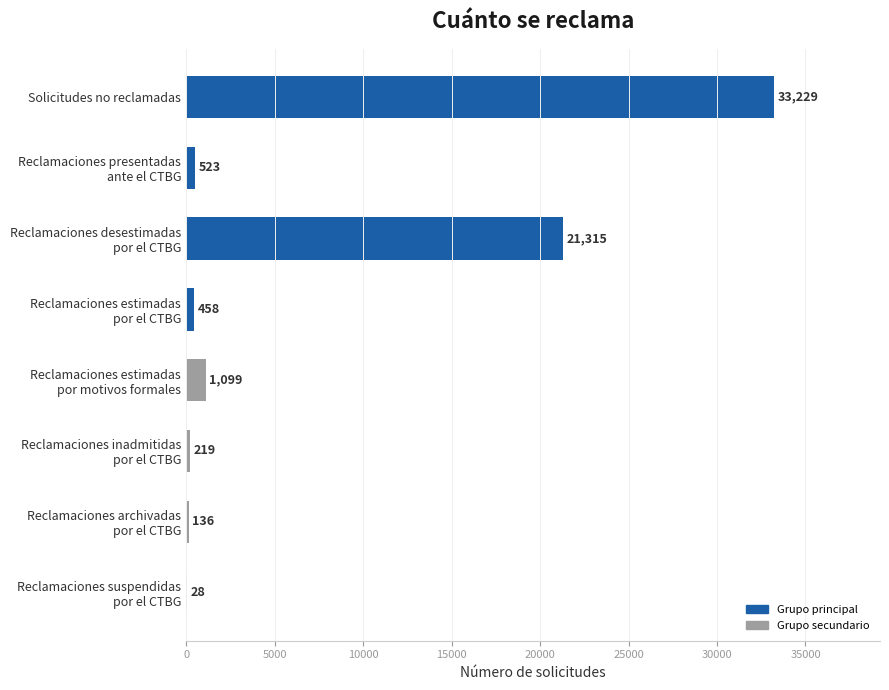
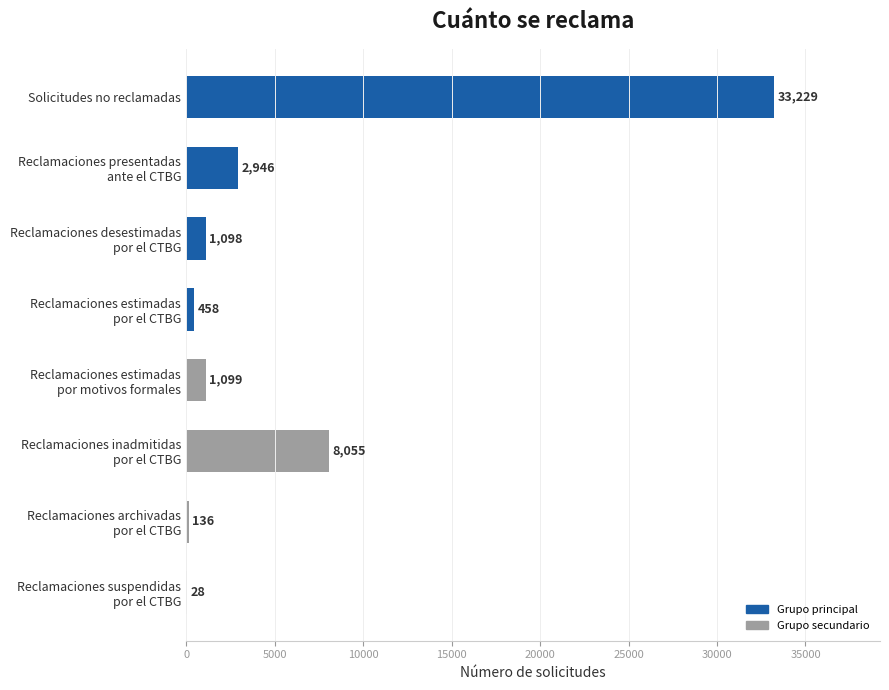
Reclamaciones presentadas ante el CTBG: 523 -> 2,946
Reclamaciones desestimadas por el CTBG: 21,315 -> 1,098
Reclamaciones inadmitidas por el CTBG: 219 -> 8,055
